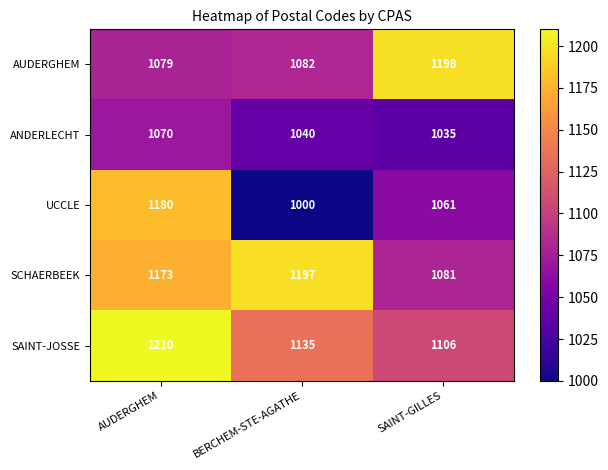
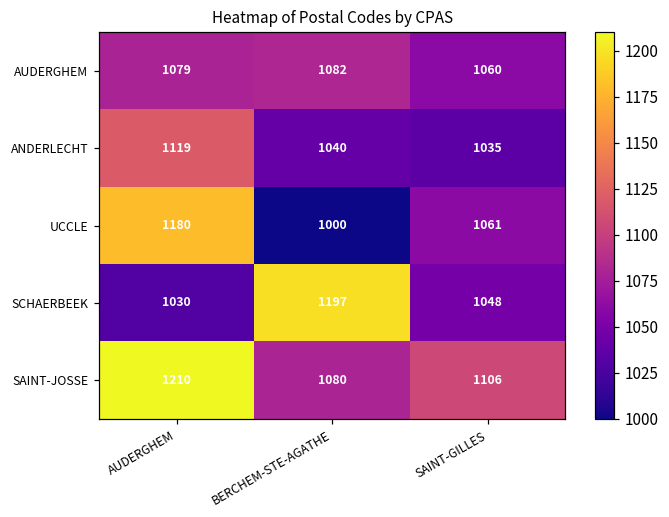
AUDERGHEM, SAINT-GILLES: 1198 -> 1060
ANDERLECHT, AUDERGHEM: 1070 -> 1119
SCHAERBEEK, AUDERGHEM: 1173 -> 1030
SCHAERBEEK, SAINT-GILLES: 1081 -> 1048
SAINT-JOSSE, BERCHEM-STE-AGATHE: 1135 -> 1080
